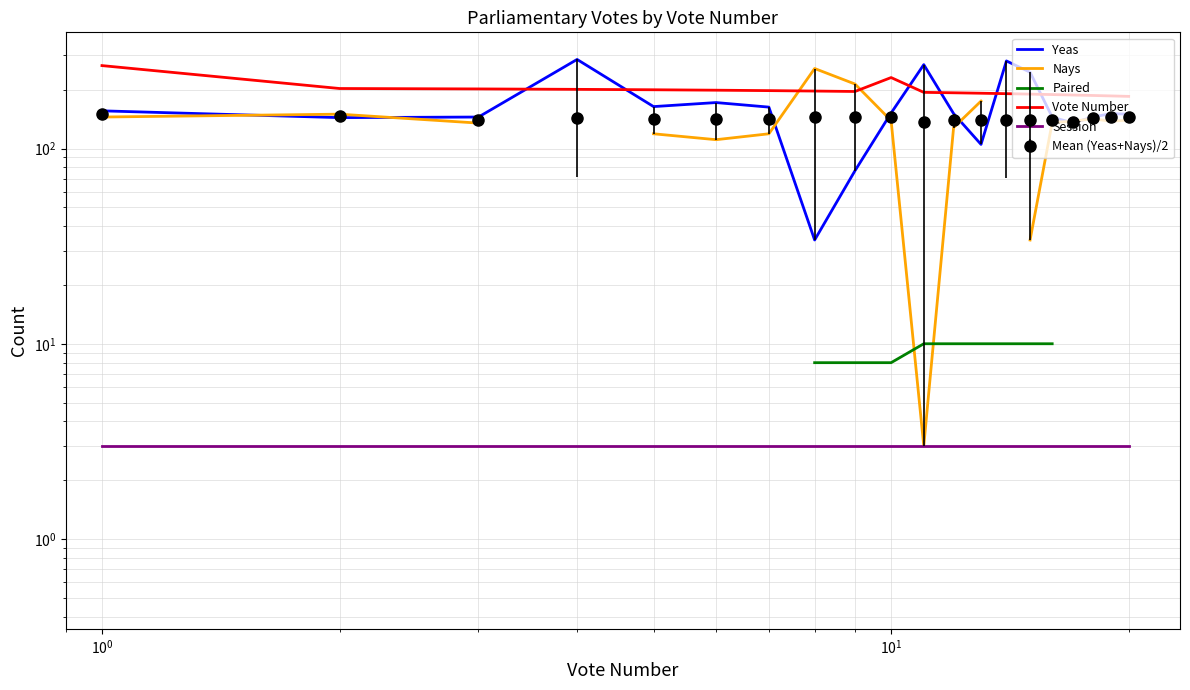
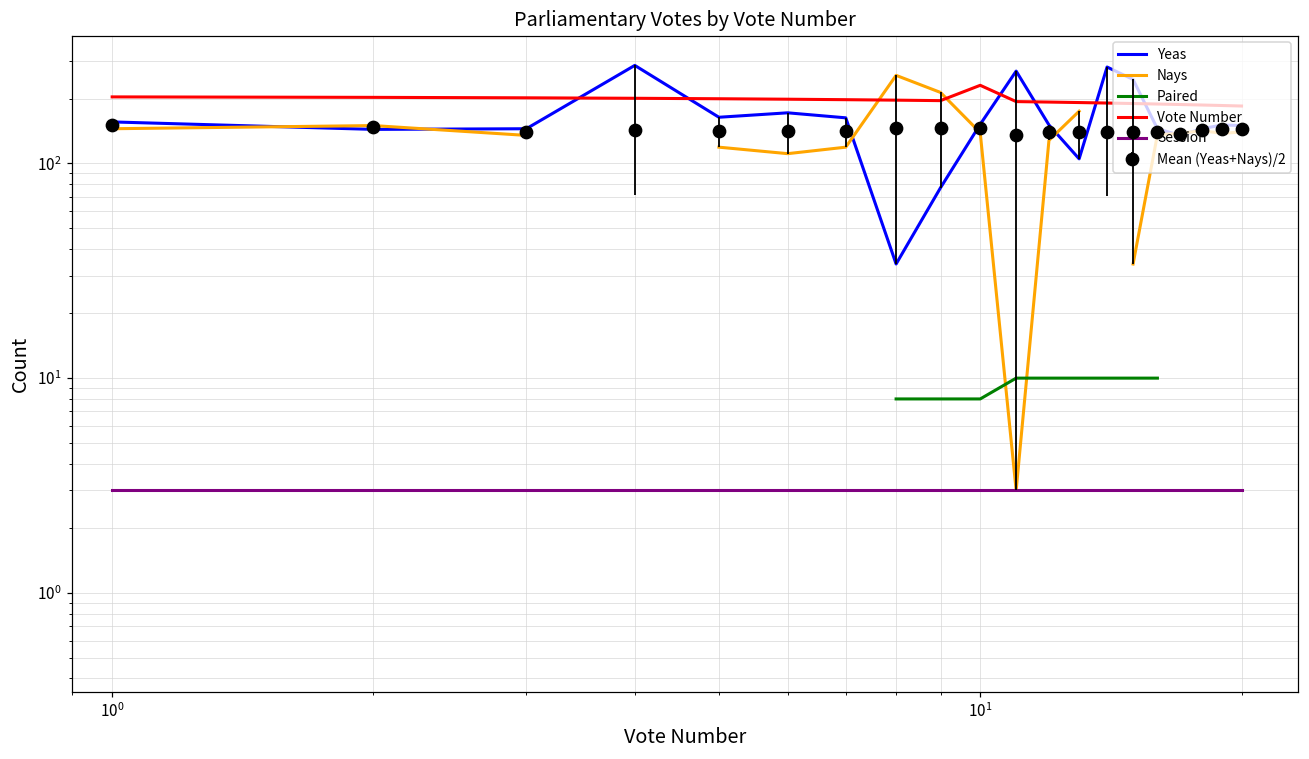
Vote Number, 10^0: 270 -> 200
